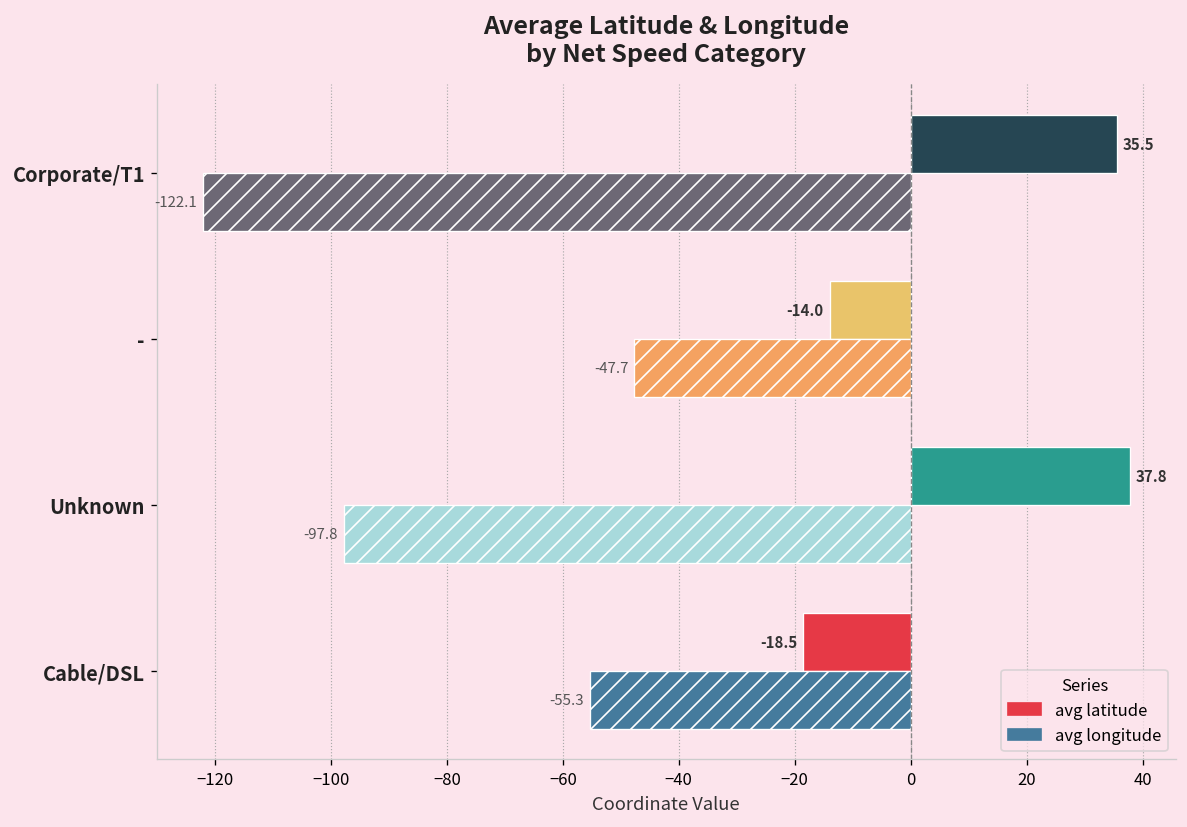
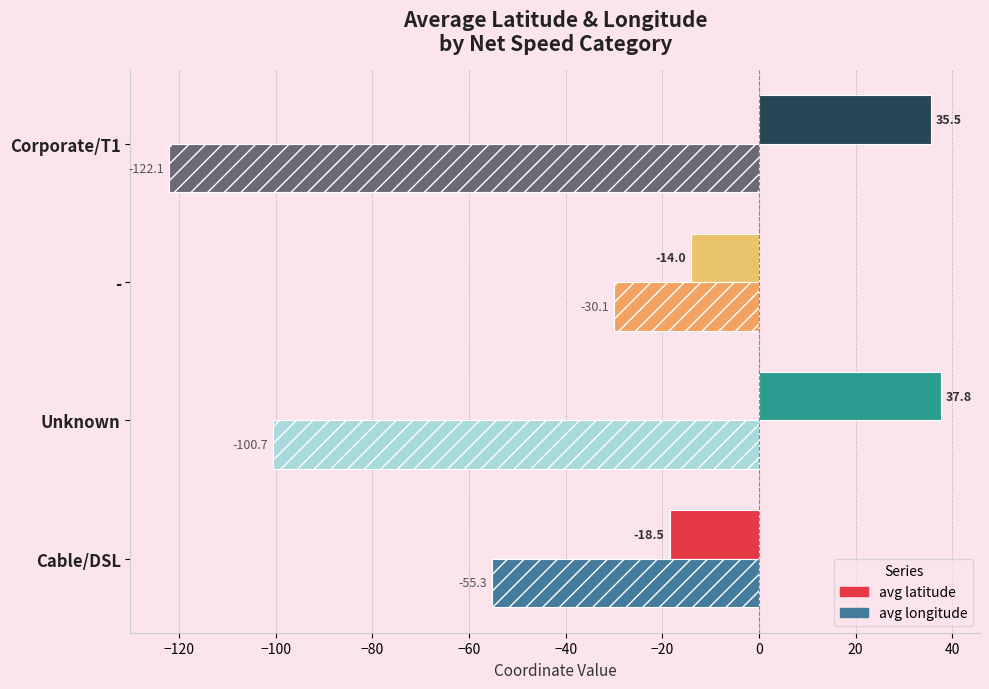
avg longitude, -: -47.7 -> -30.1
avg longitude, Unknown: -97.8 -> -100.7
